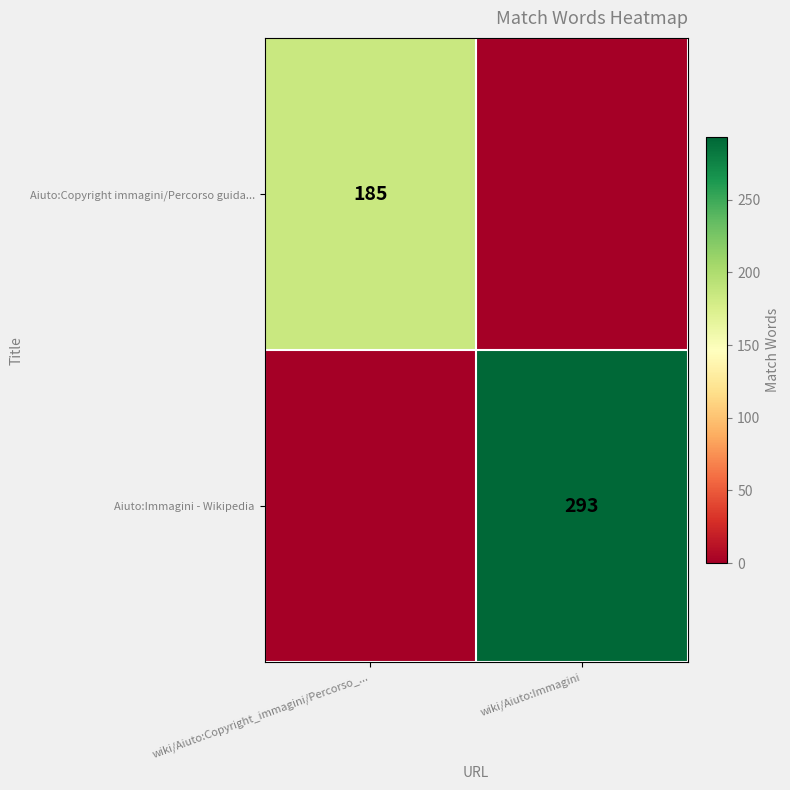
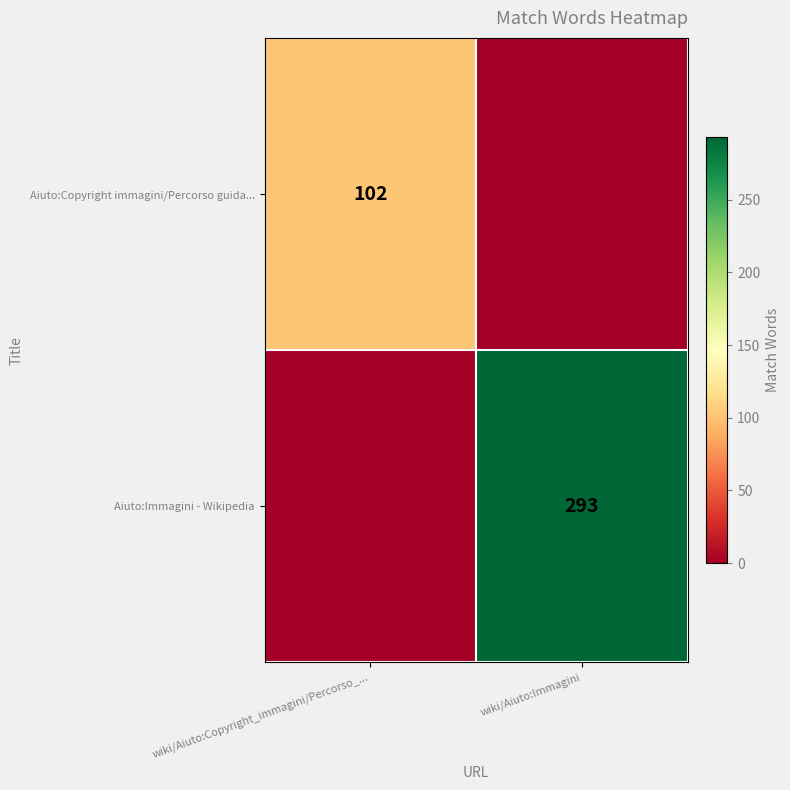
Aiuto:Copyright immagini/Percorso guida..., wiki/Aiuto:Copyright_immagini/Percorso_...: 185 -> 102
